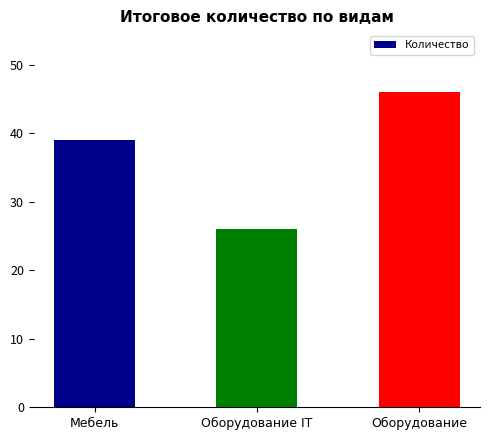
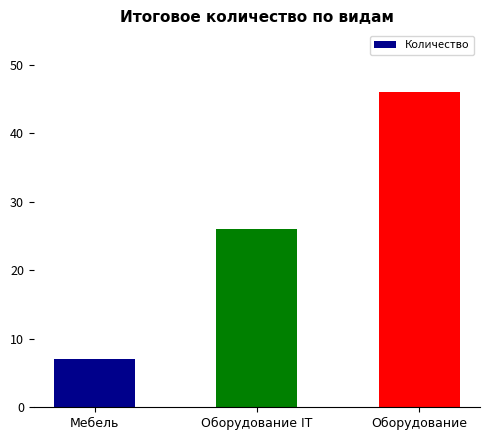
Мебель: 39 -> 7
